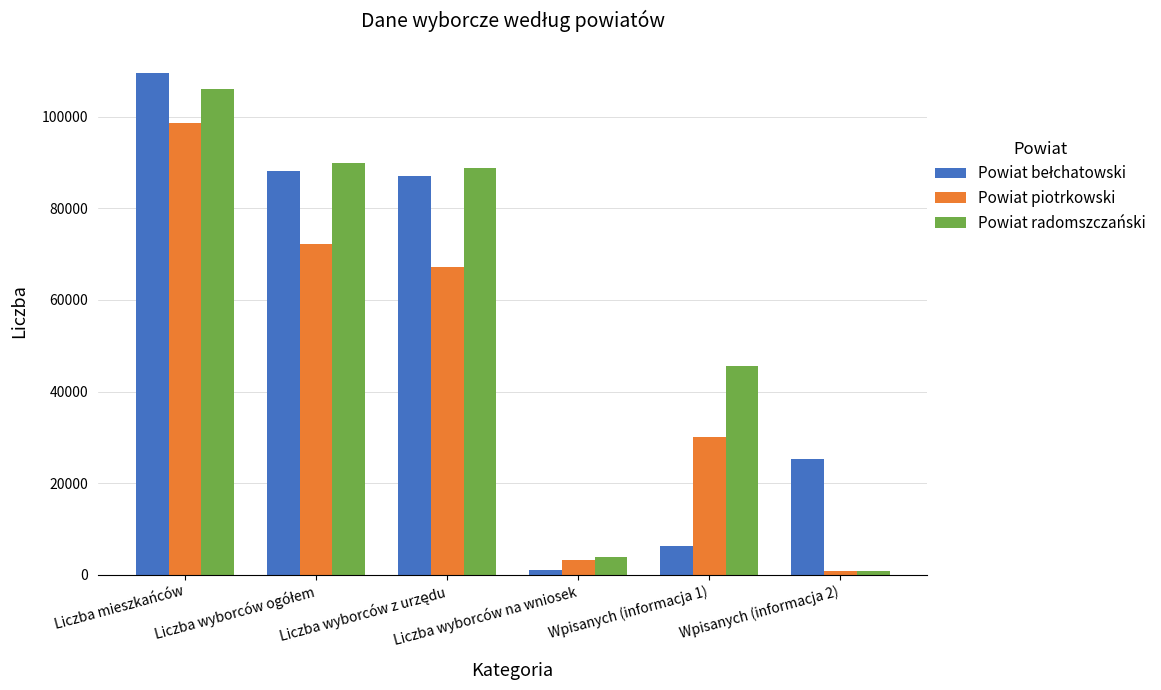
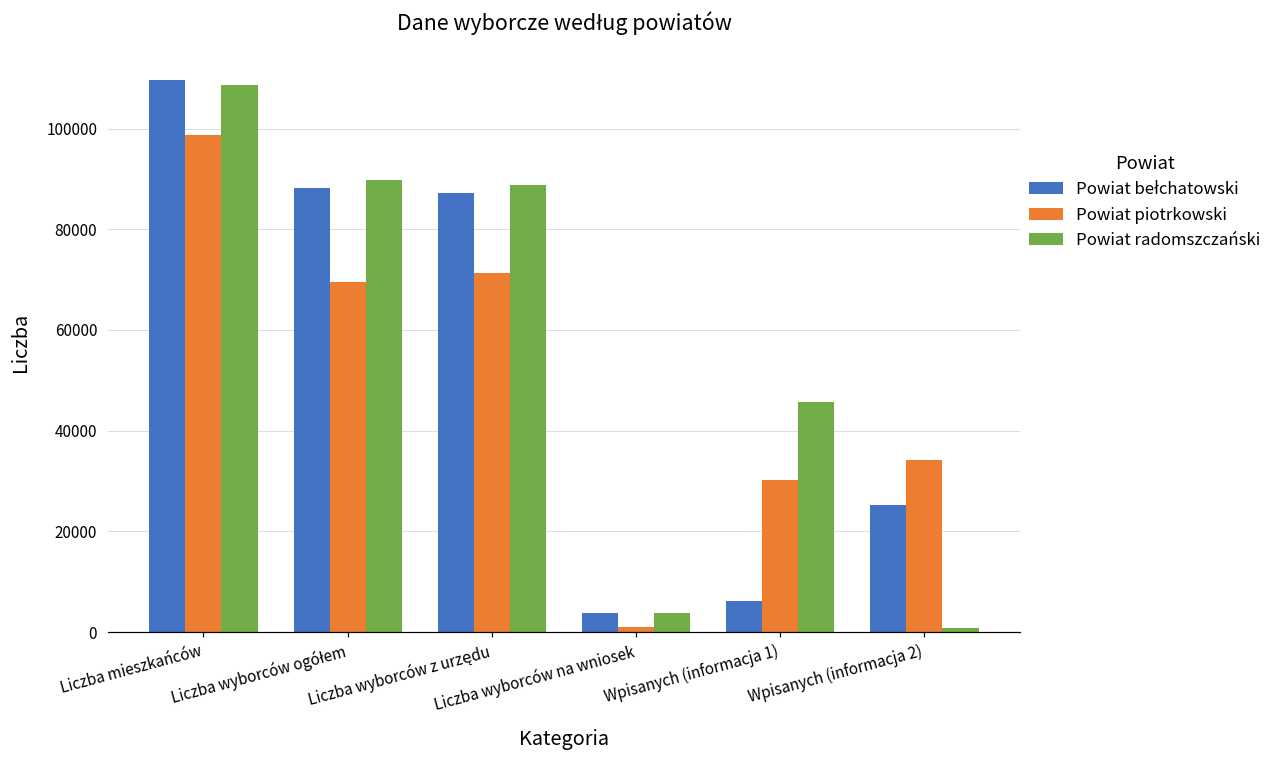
Powiat radomszczański, Liczba mieszkańców: 106000 -> 109000
Powiat piotrkowski, Liczba wyborców ogółem: 72000 -> 70000
Powiat piotrkowski, Liczba wyborców z urzędu: 67000 -> 71000
Powiat bełchatowski, Liczba wyborców na wniosek: 1000 -> 4000
Powiat piotrkowski, Liczba wyborców na wniosek: 3000 -> 1000
Powiat piotrkowski, Wpisanych (informacja 2): 1000 -> 34000
